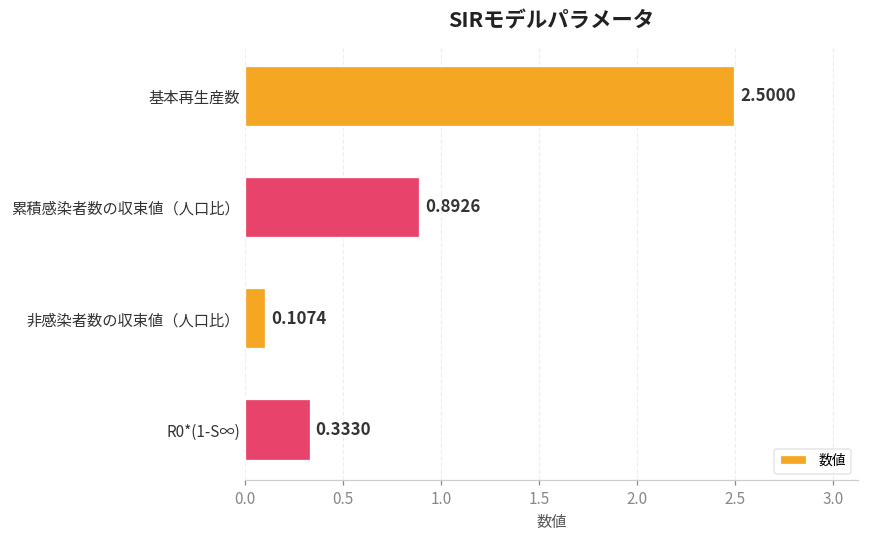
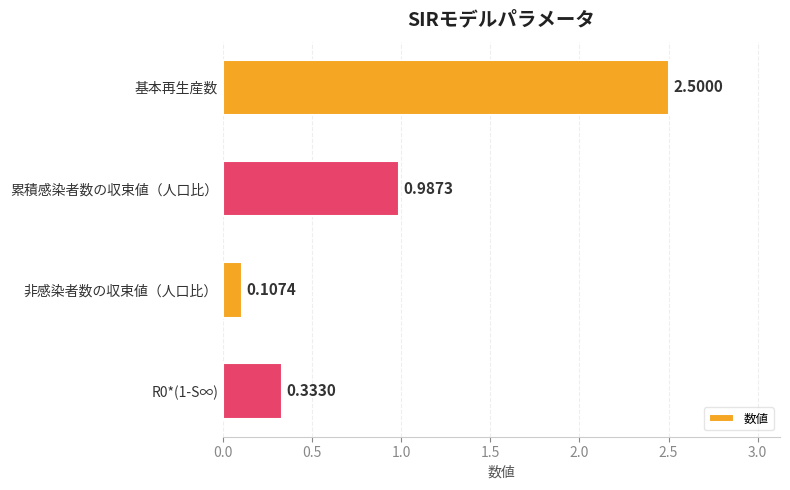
累積感染者数の収束値（人口比）: 0.8926 -> 0.9873
